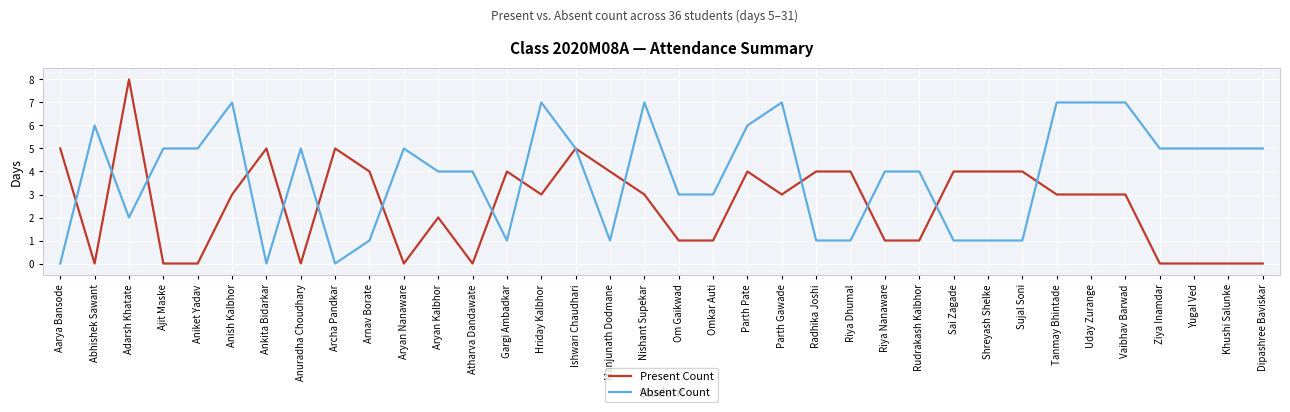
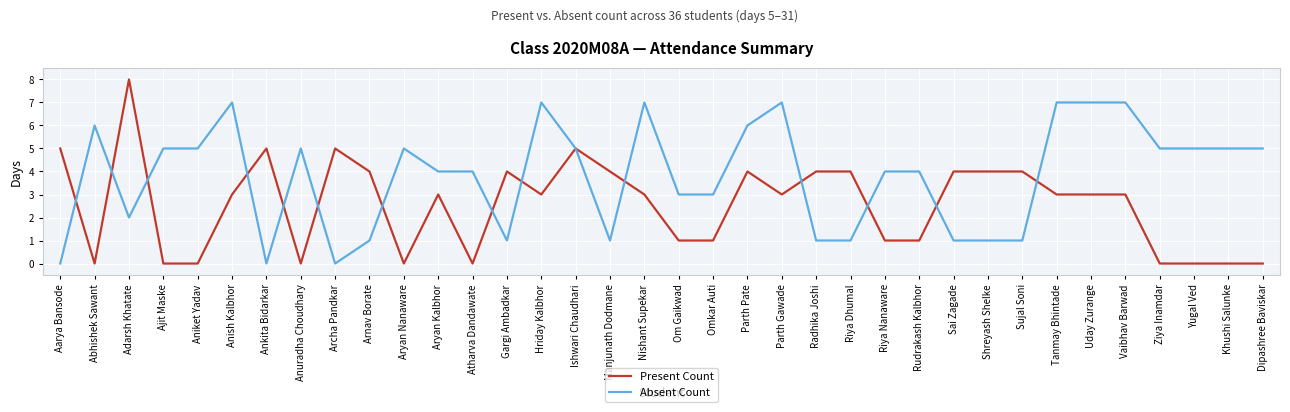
Present Count, Aryan Kalbhor: 2 -> 3
